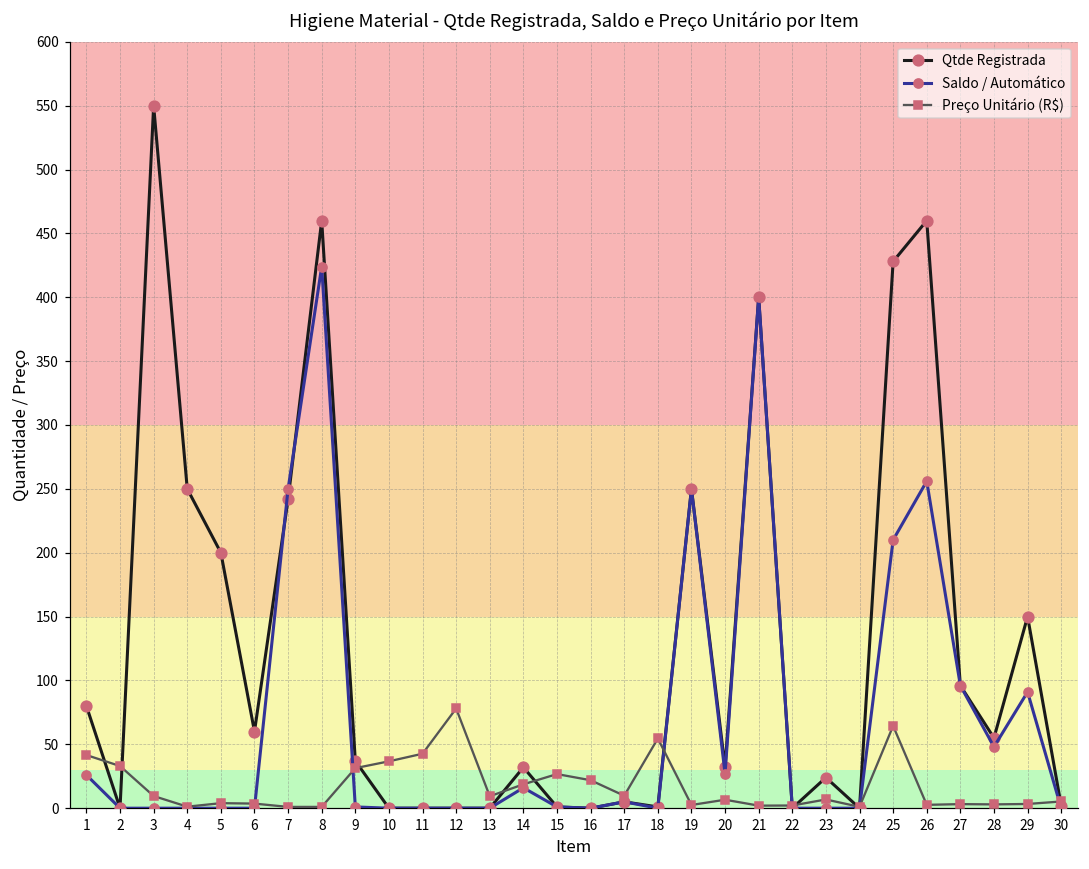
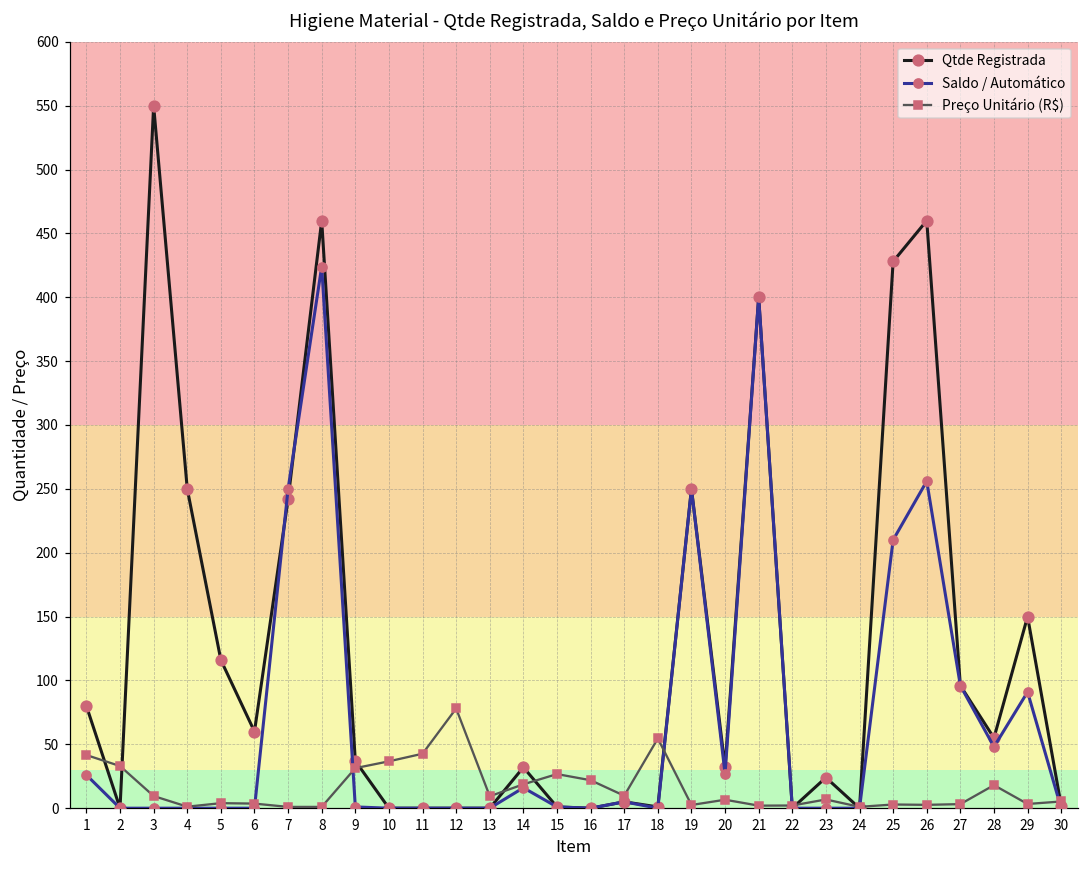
Qtde Registrada, 5: 200 -> 116
Preço Unitário (R$), 25: 64 -> 3
Preço Unitário (R$), 28: 3 -> 18
